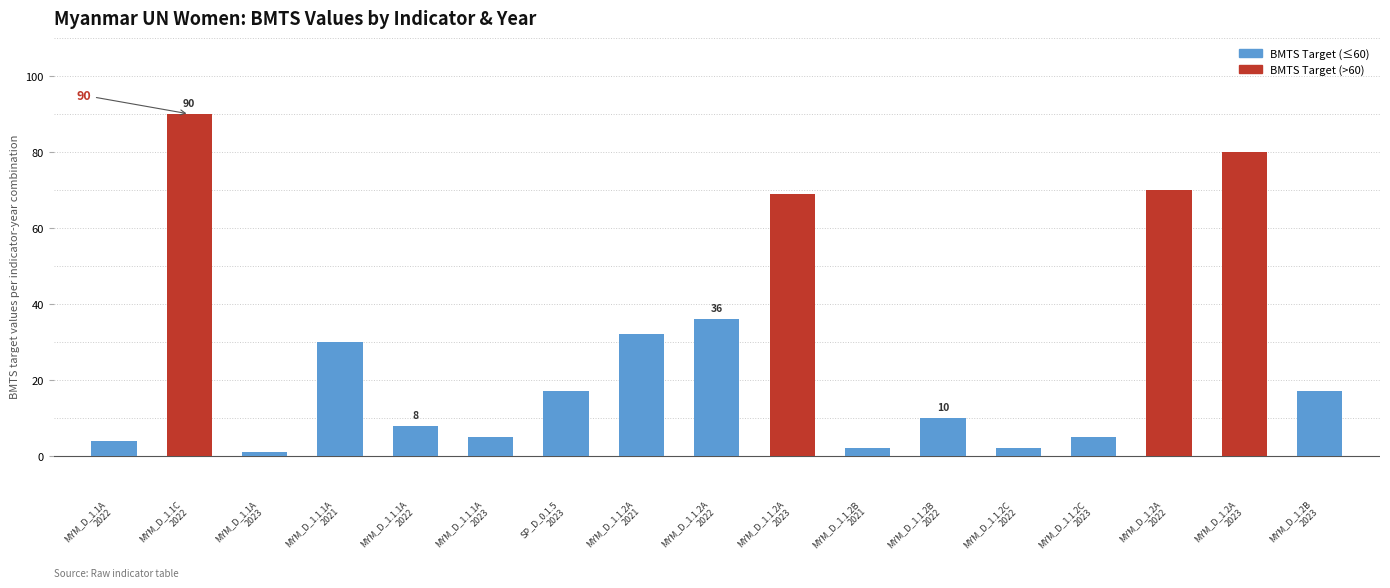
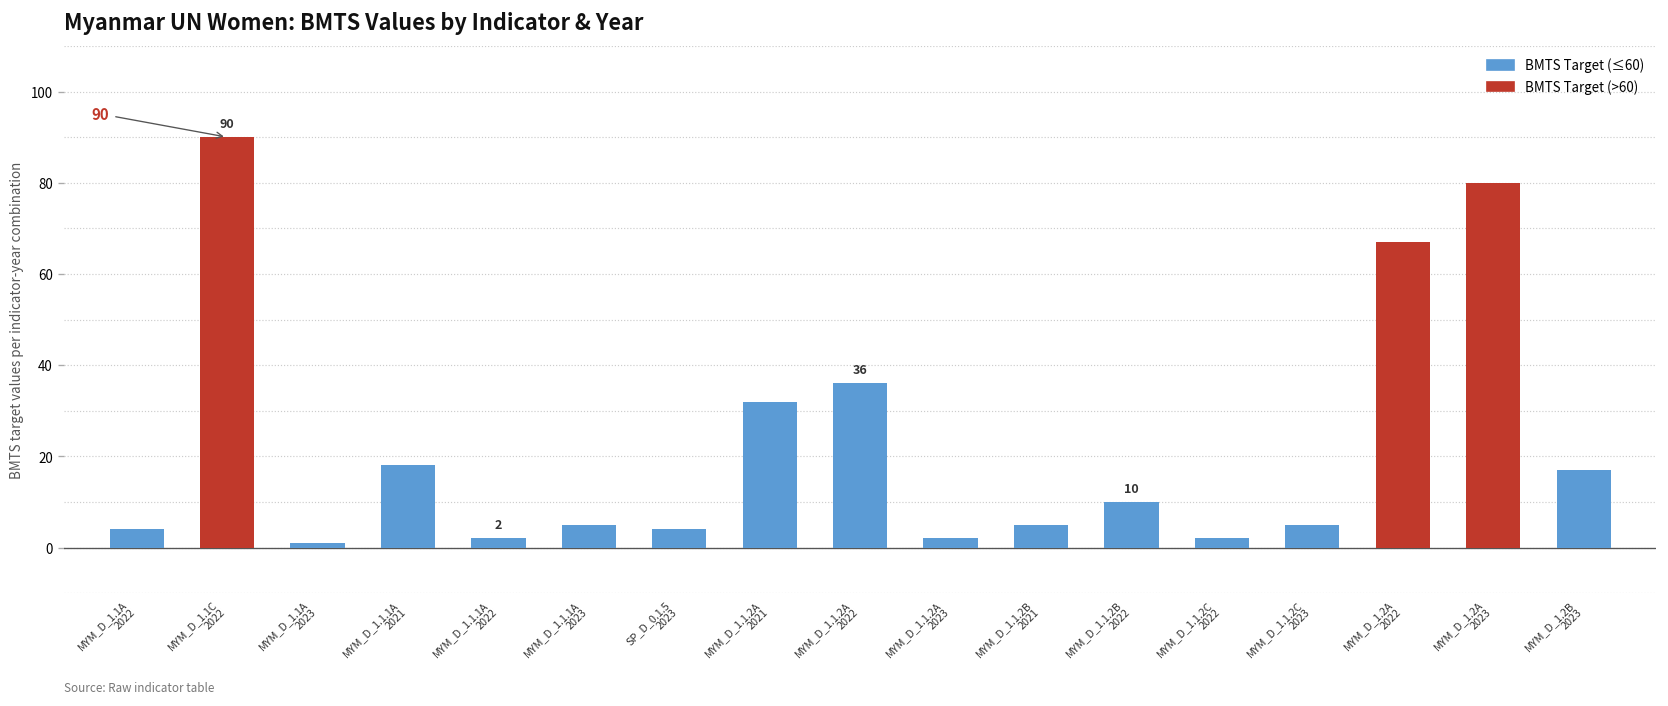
MYM_D_1.1.1A 2021: 30 -> 18
MYM_D_1.1.1A 2022: 8 -> 2
SP_D_0.1.5 2023: 17 -> 4
MYM_D_1.1.2A 2023: 69 -> 2
MYM_D_1.1.2B 2021: 2 -> 5
MYM_D_1.2A 2022: 70 -> 67
